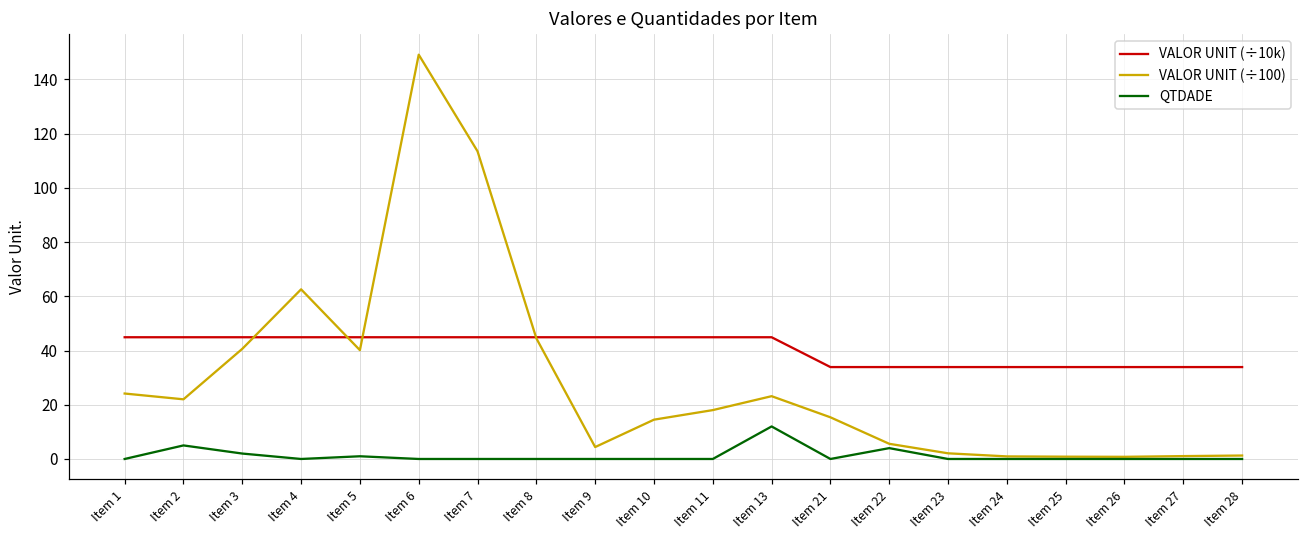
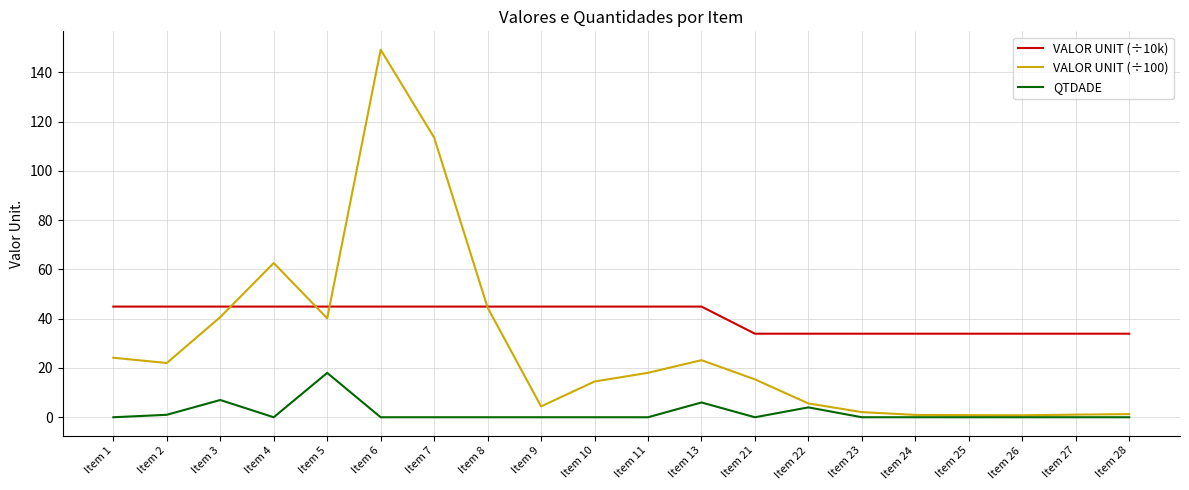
QTDADE, Item 2: 5 -> 1
QTDADE, Item 3: 2 -> 7
QTDADE, Item 5: 1 -> 18
QTDADE, Item 13: 12 -> 6
